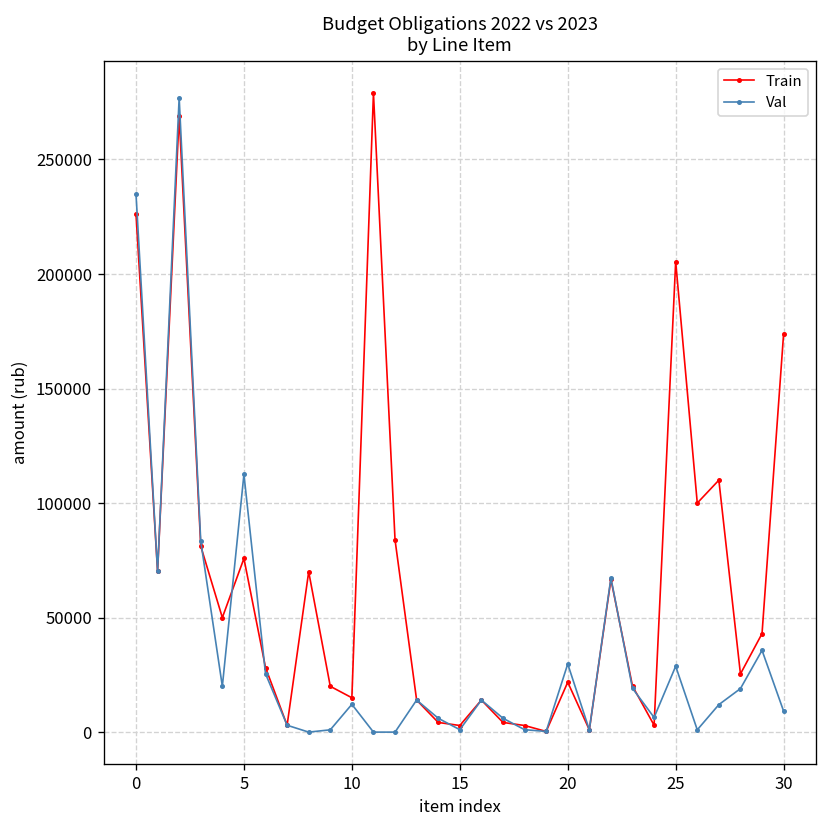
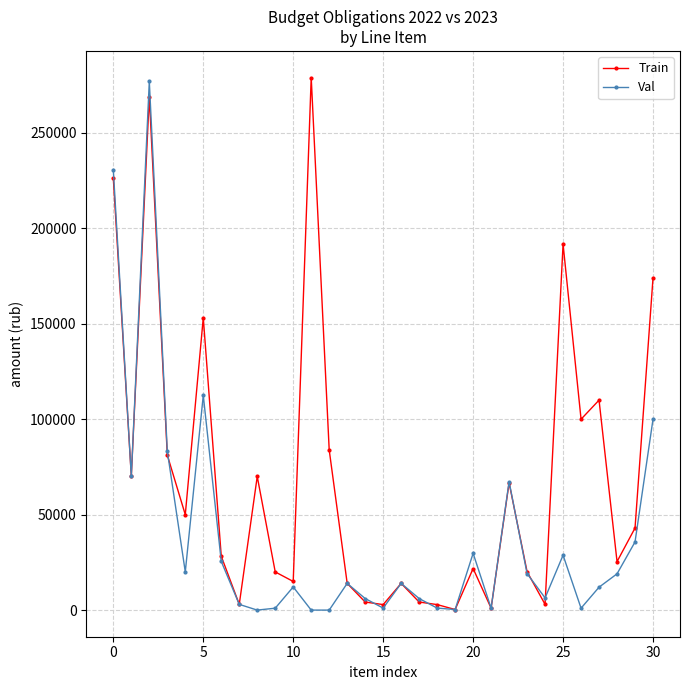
Val, 0: 235000 -> 230000
Train, 5: 76000 -> 153000
Train, 25: 205000 -> 192000
Val, 30: 9000 -> 100000
